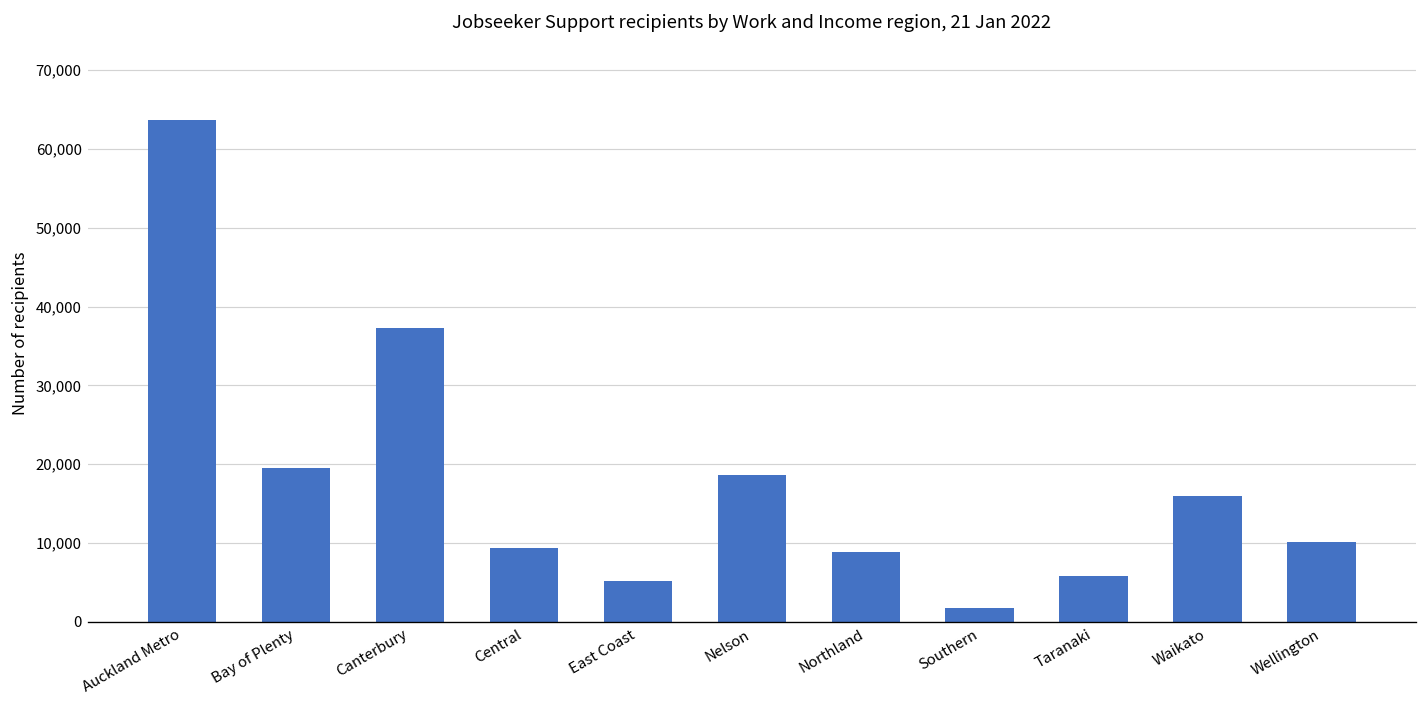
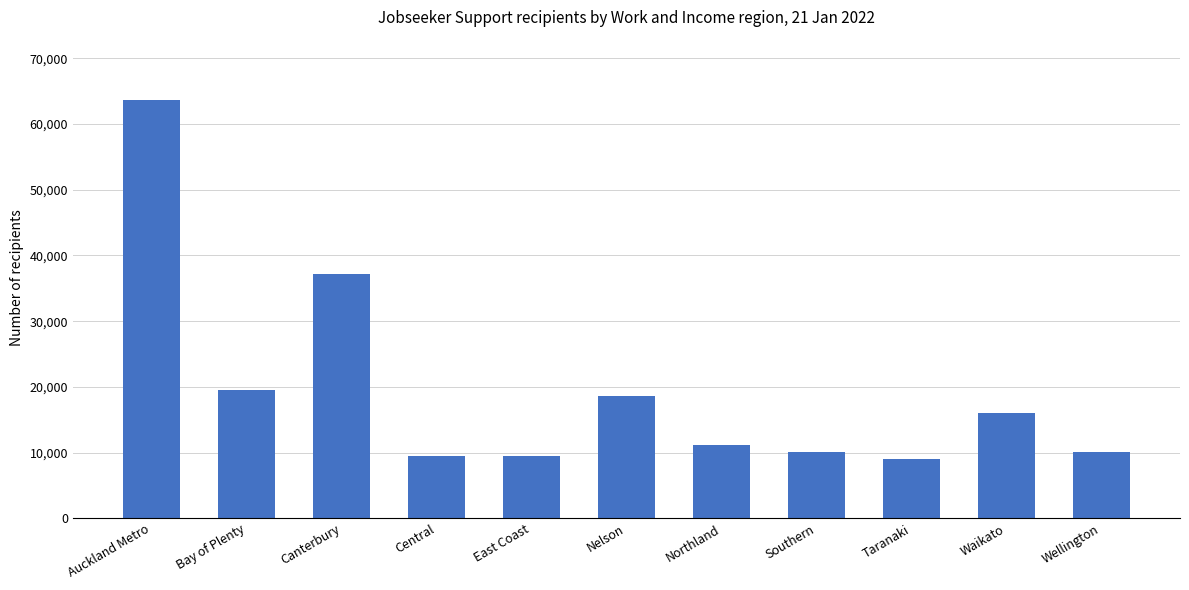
East Coast: 5,000 -> 10,000
Northland: 9,000 -> 11,000
Southern: 2,000 -> 10,000
Taranaki: 6,000 -> 9,000
